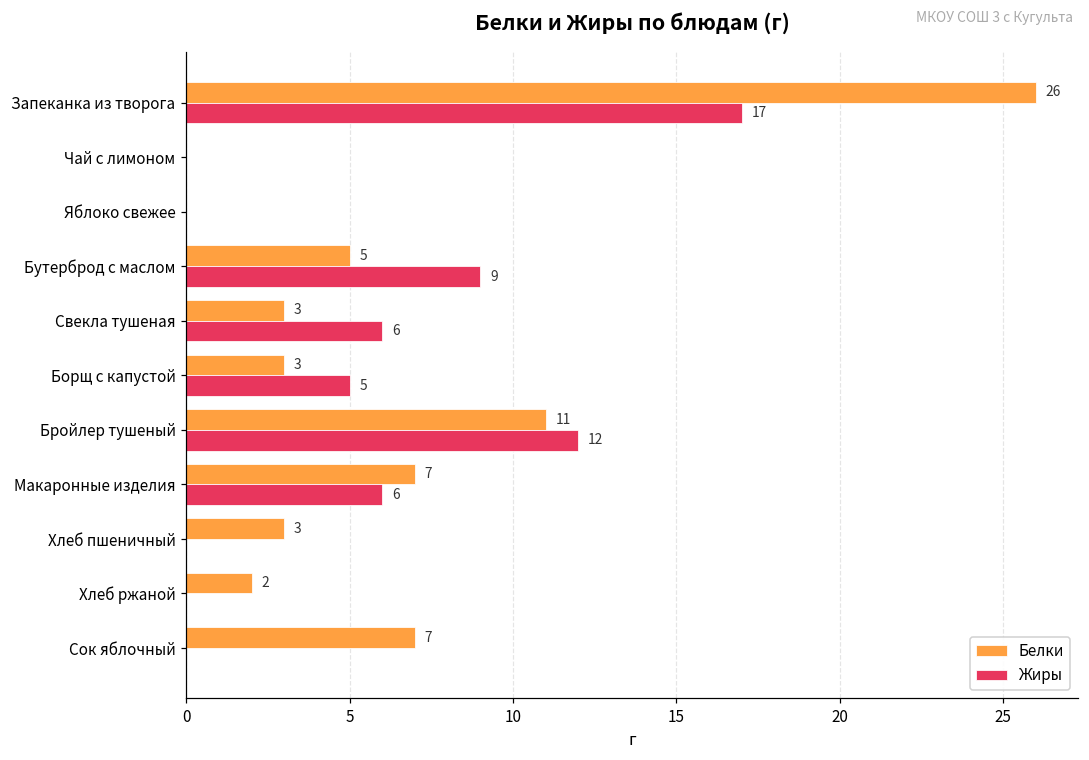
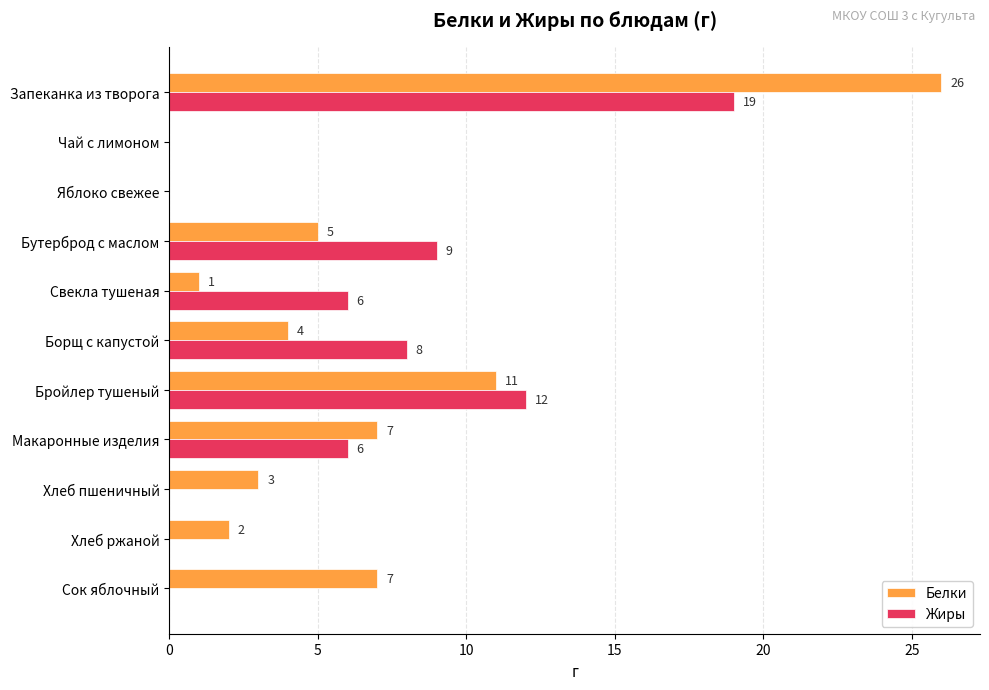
Жиры, Запеканка из творога: 17 -> 19
Белки, Свекла тушеная: 3 -> 1
Белки, Борщ с капустой: 3 -> 4
Жиры, Борщ с капустой: 5 -> 8
